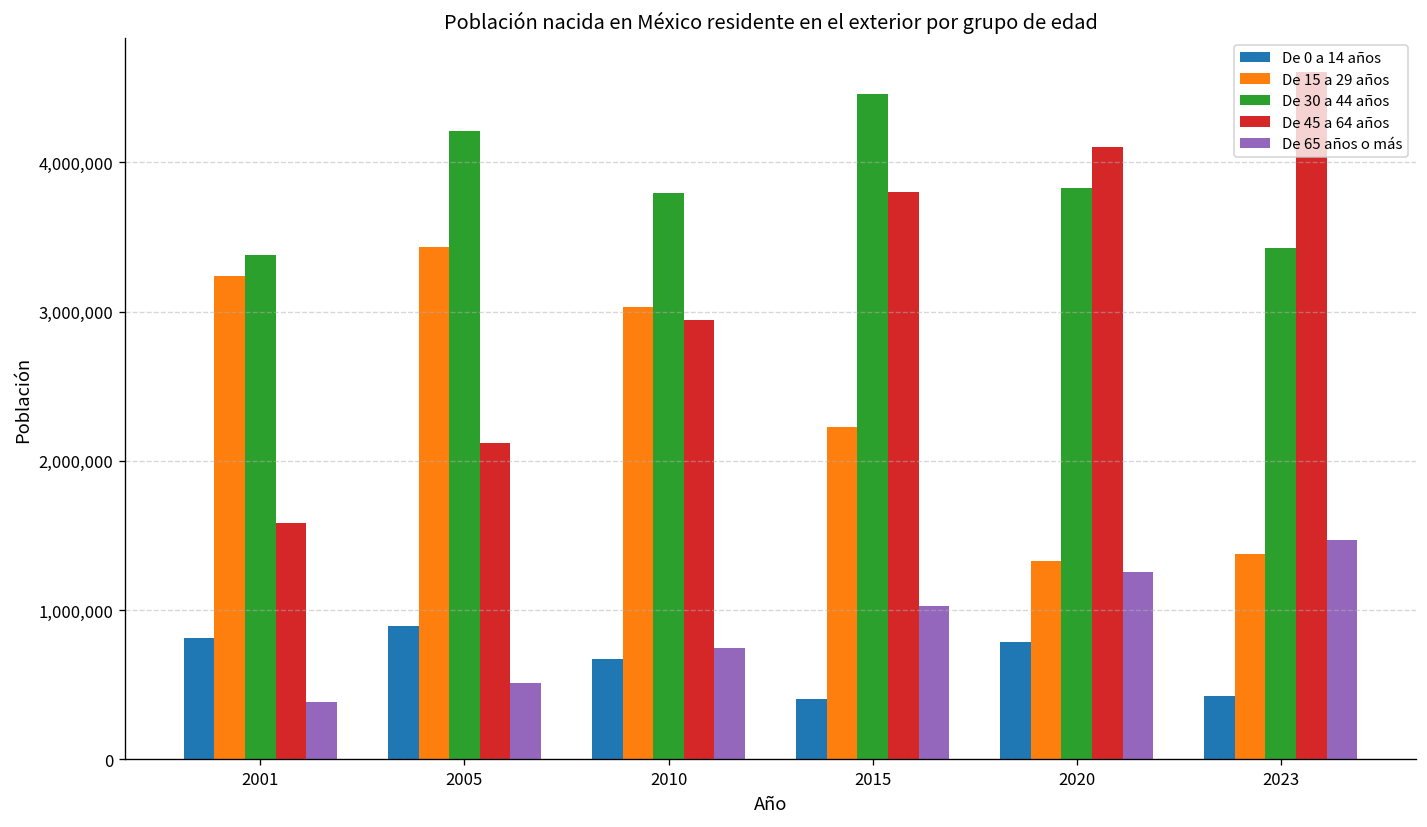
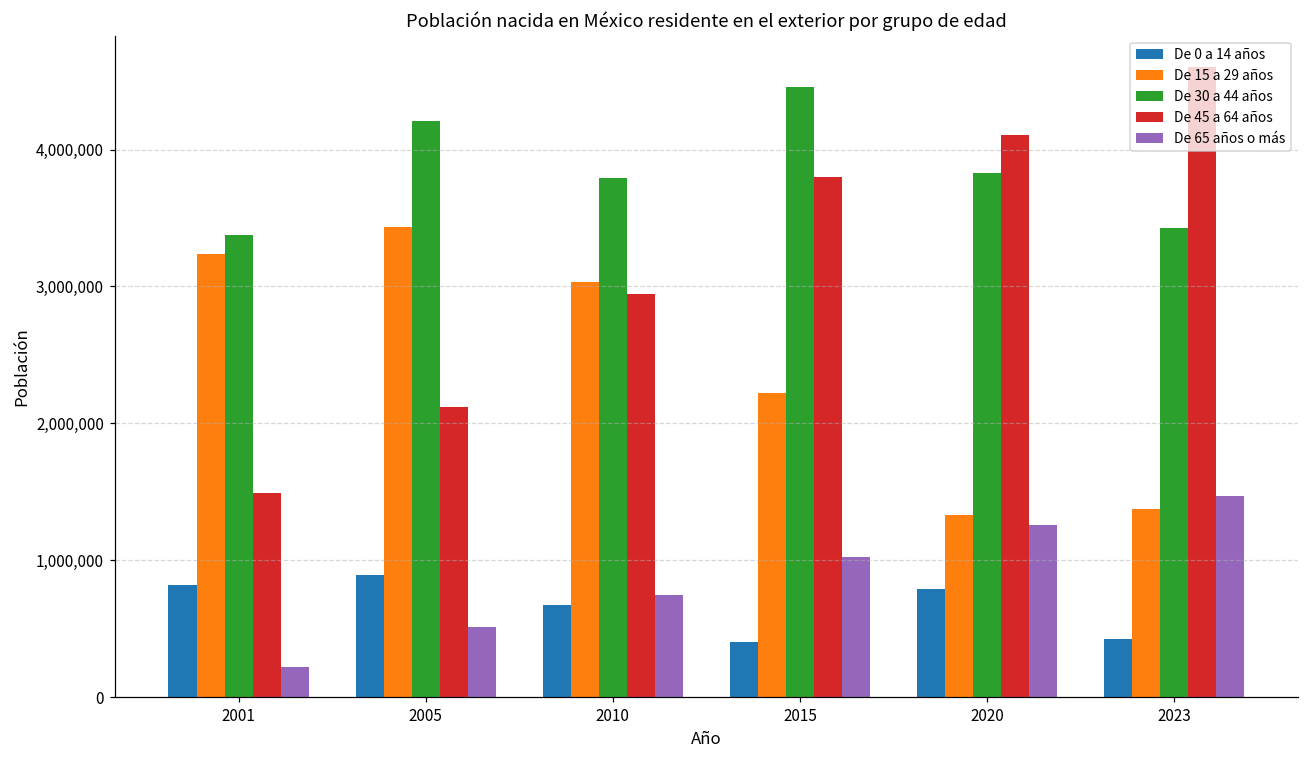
De 45 a 64 años, 2001: 1,580,000 -> 1,490,000
De 65 años o más, 2001: 390,000 -> 220,000
